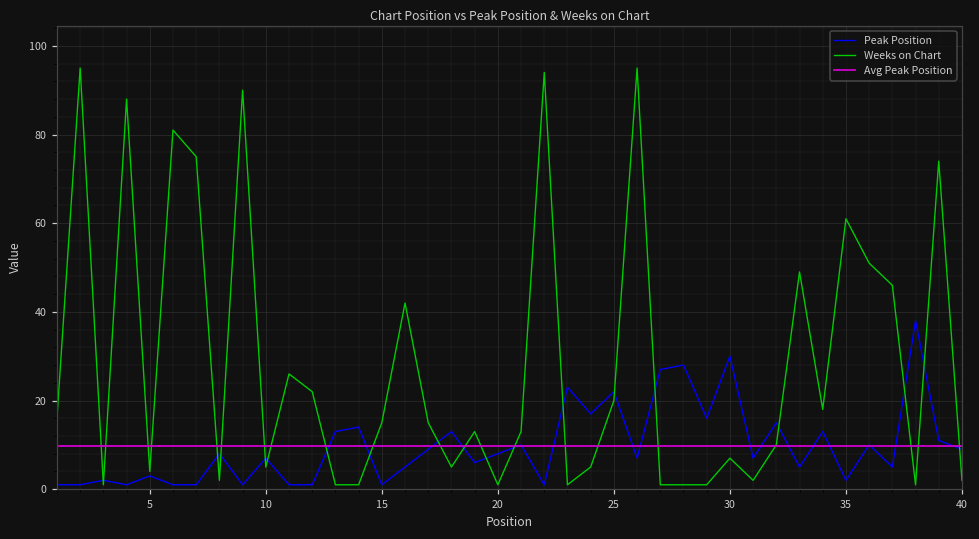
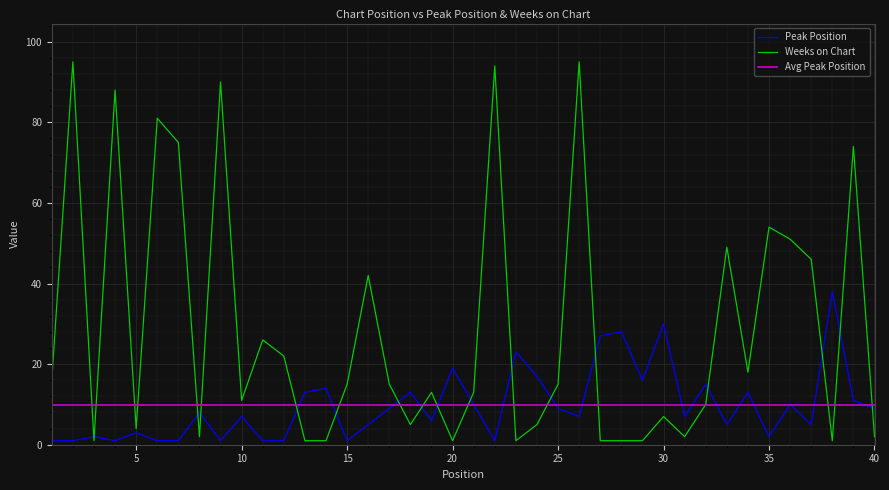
Weeks on Chart, 10: 5 -> 11
Peak Position, 20: 8 -> 19
Peak Position, 25: 22 -> 9
Weeks on Chart, 25: 20 -> 15
Weeks on Chart, 35: 61 -> 54
